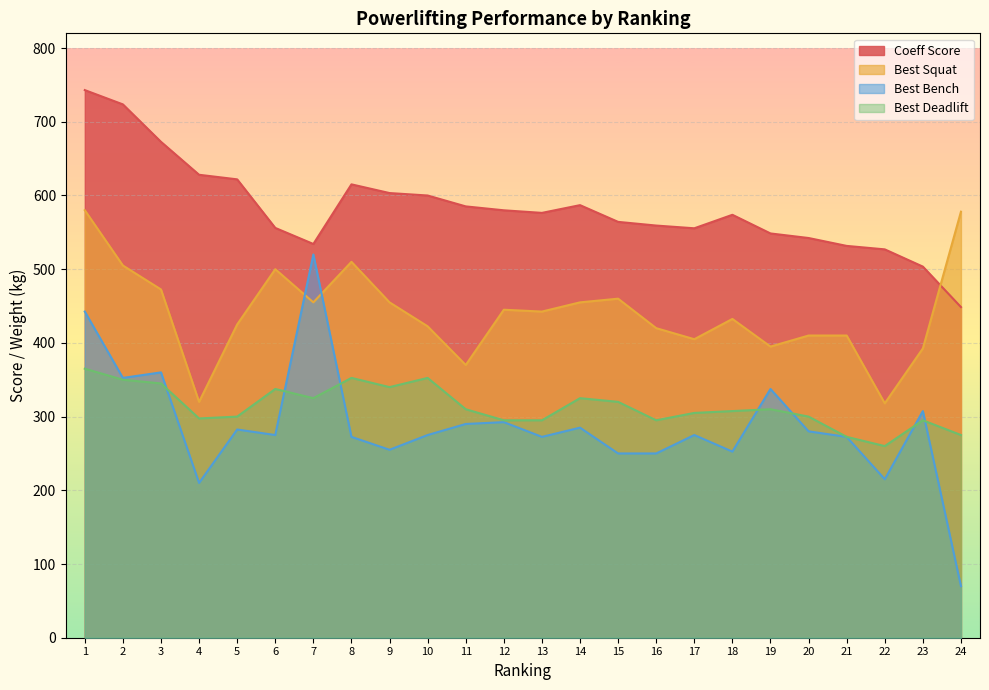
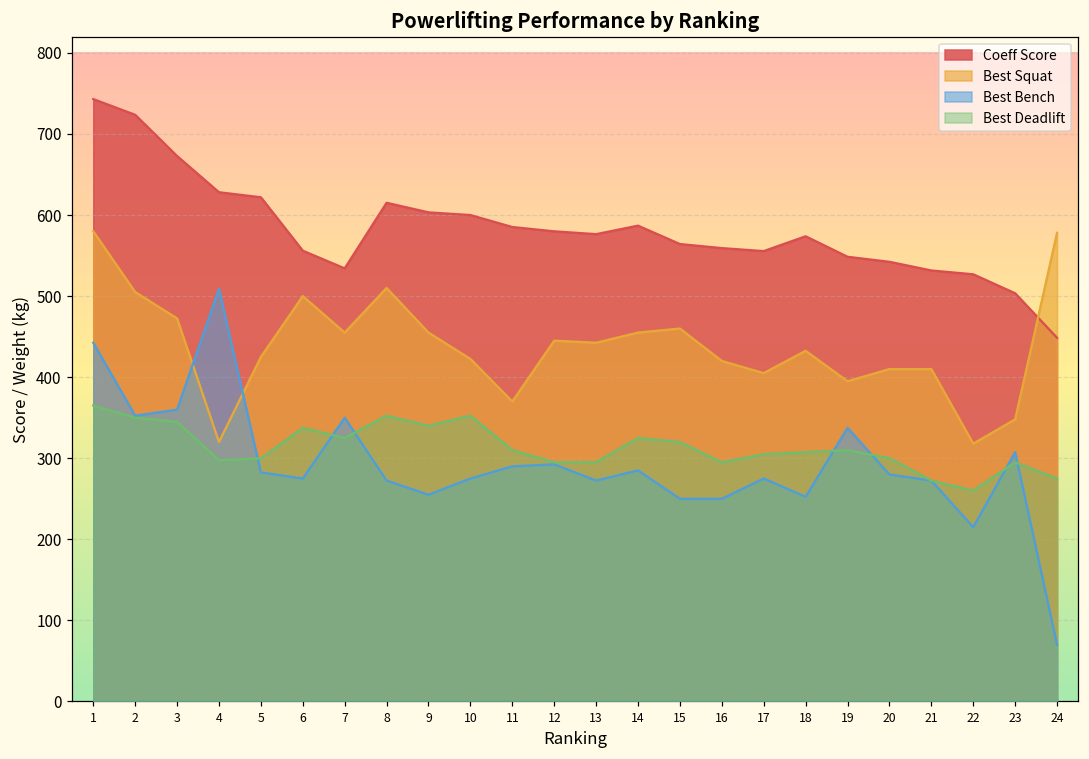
Best Bench, 4: 210 -> 510
Best Bench, 7: 520 -> 350
Best Squat, 23: 390 -> 350
